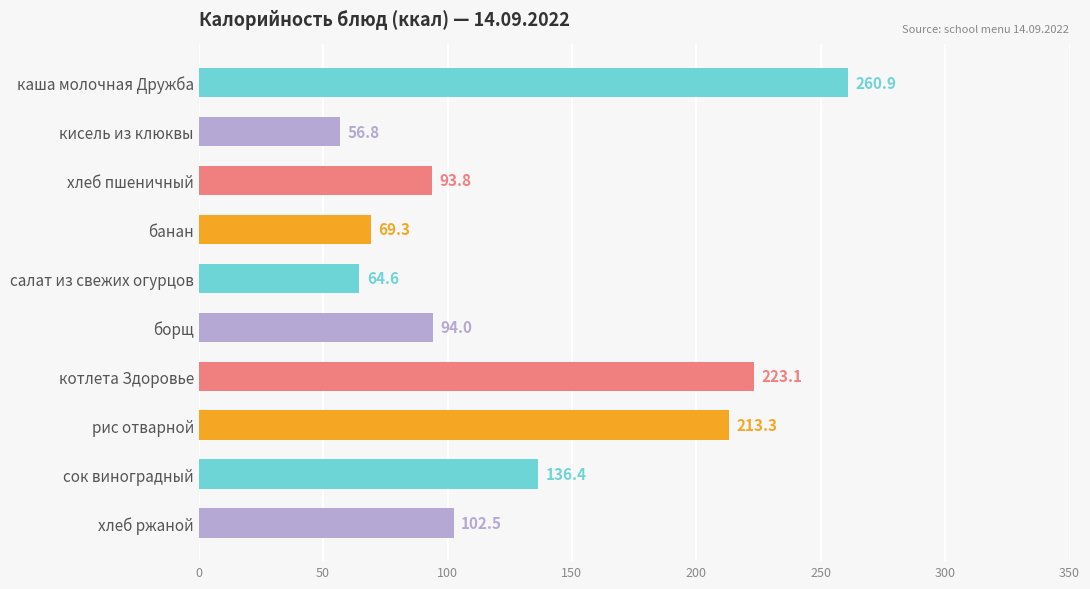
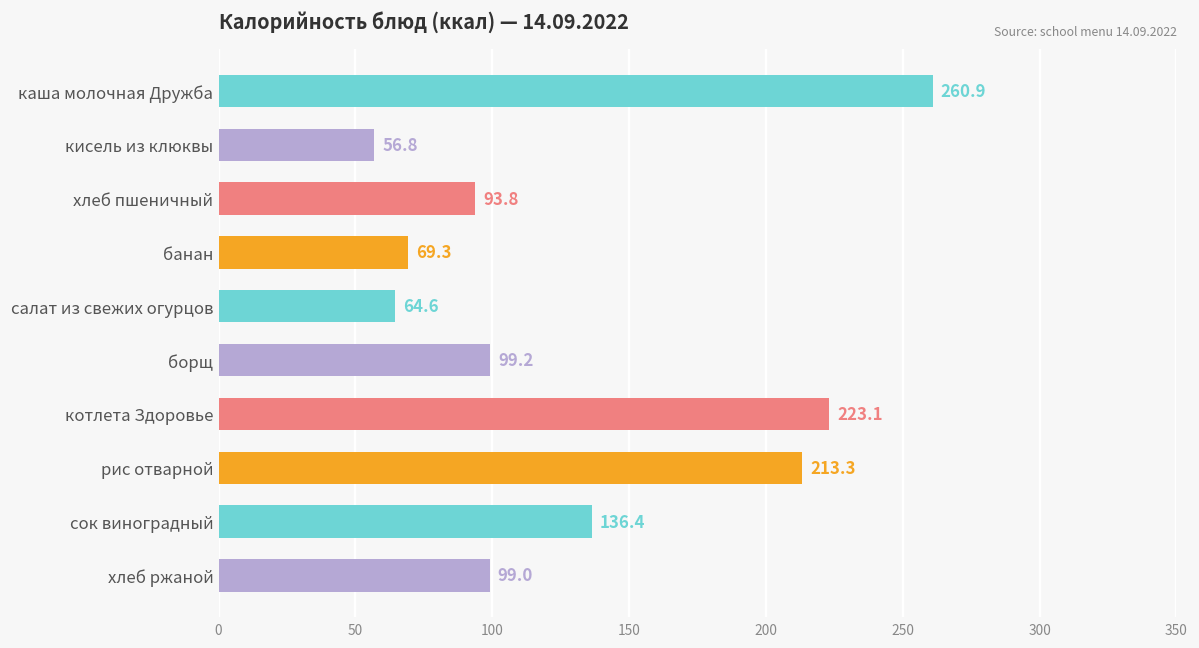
борщ: 94.0 -> 99.2
хлеб ржаной: 102.5 -> 99.0
